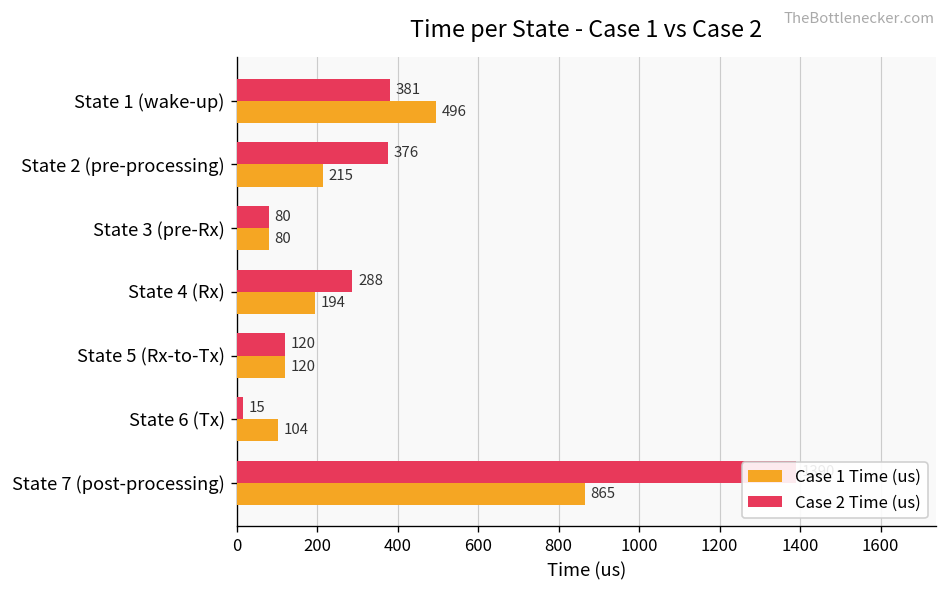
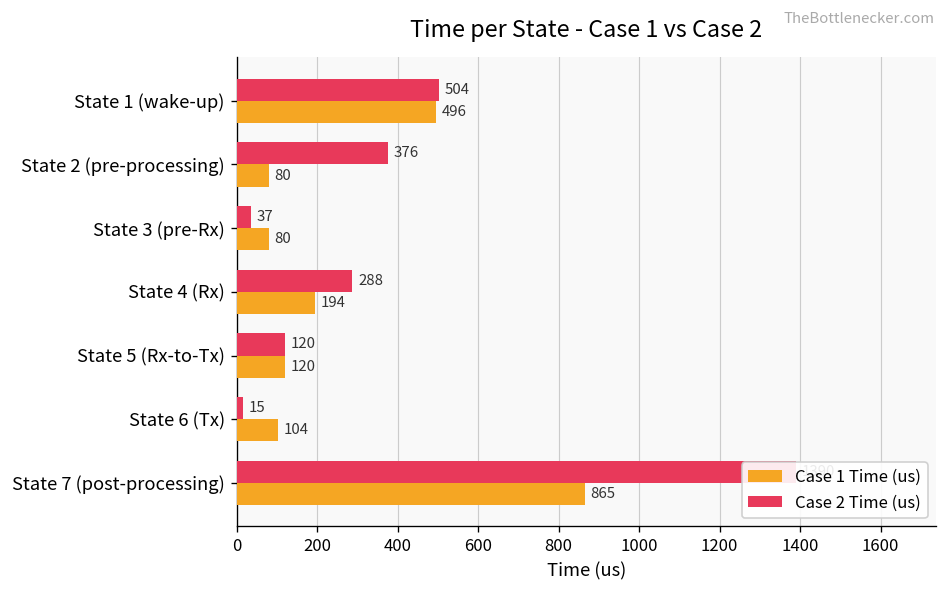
Case 2 Time (us), State 1 (wake-up): 381 -> 504
Case 1 Time (us), State 2 (pre-processing): 215 -> 80
Case 2 Time (us), State 3 (pre-Rx): 80 -> 37
